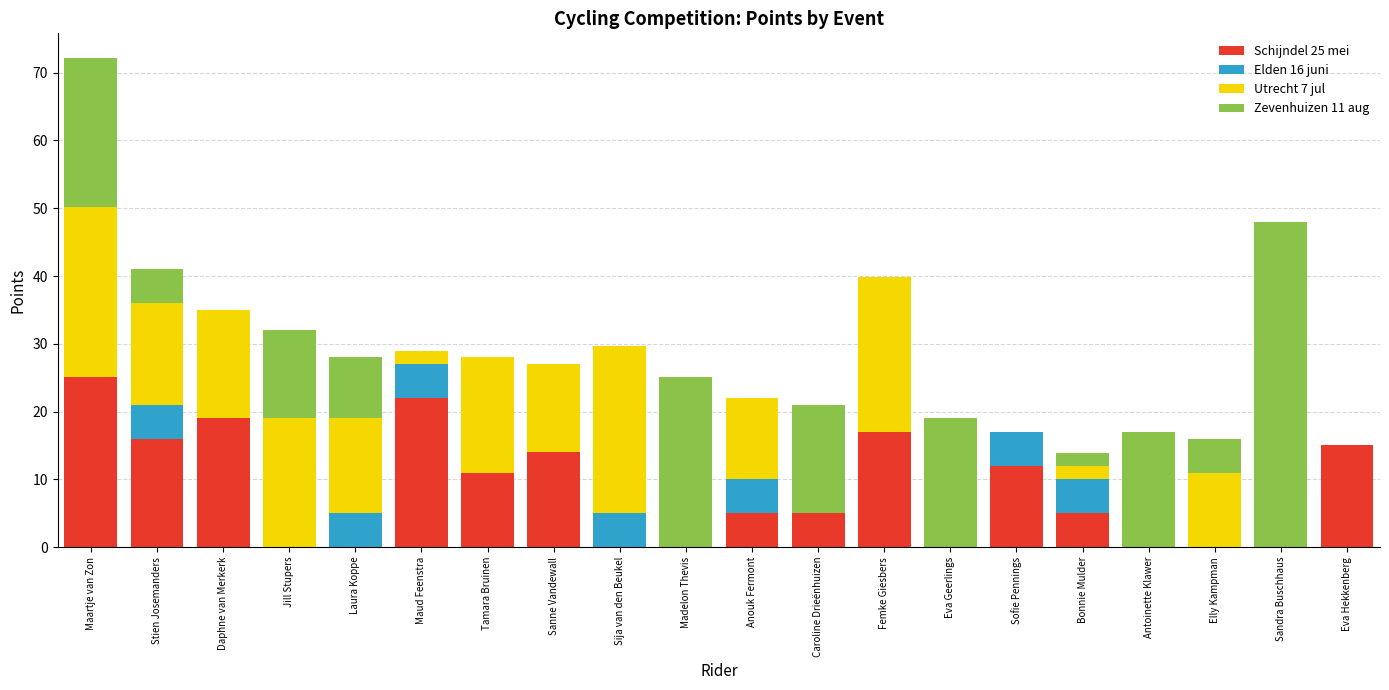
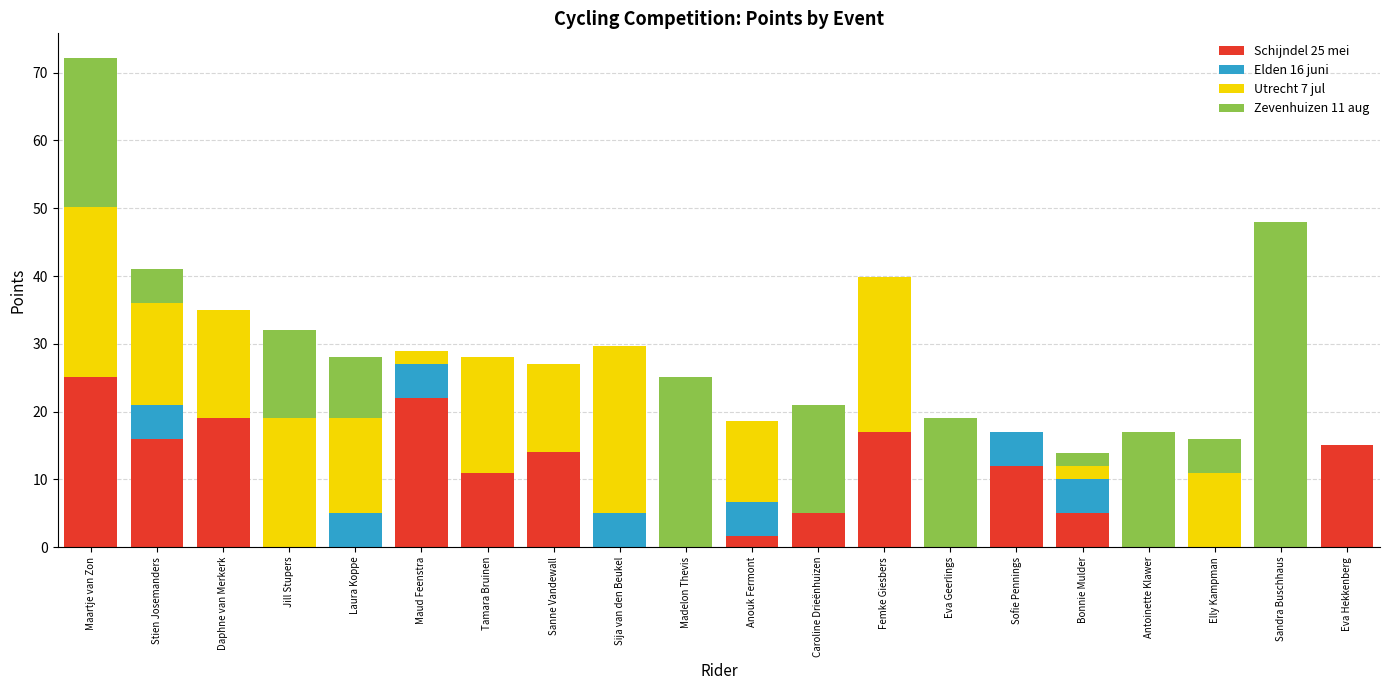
Schijndel 25 mei, Anouk Fermont: 5 -> 2
